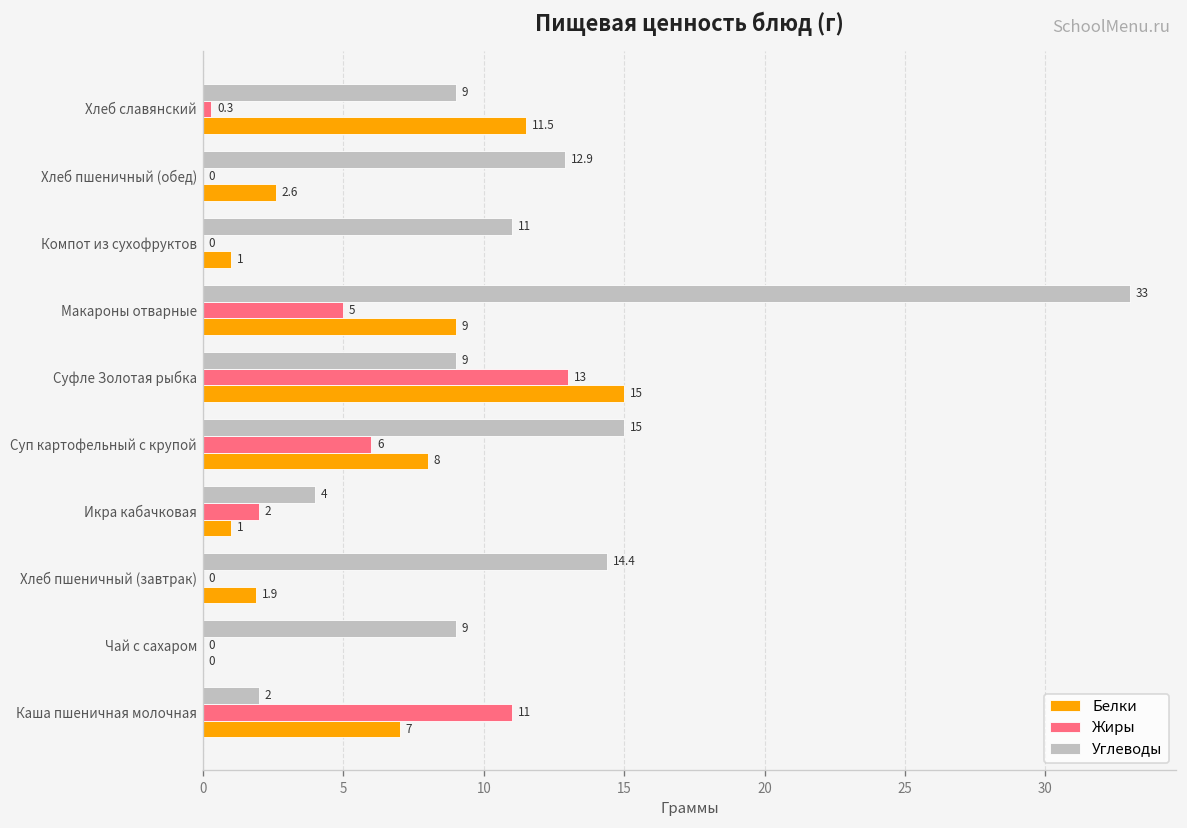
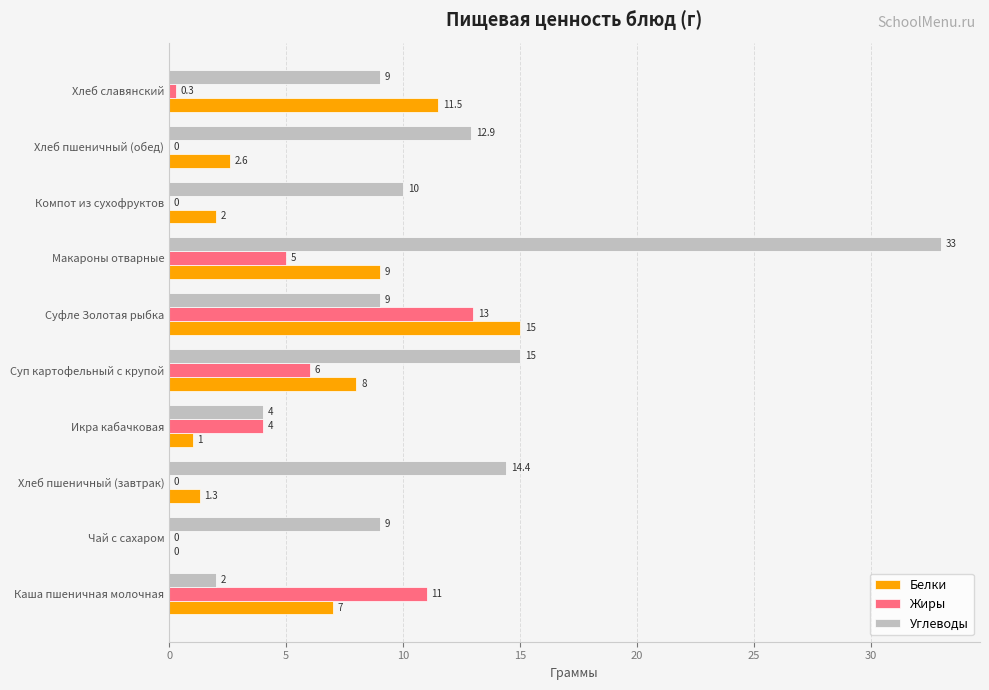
Углеводы, Компот из сухофруктов: 11 -> 10
Белки, Компот из сухофруктов: 1 -> 2
Жиры, Икра кабачковая: 2 -> 4
Белки, Хлеб пшеничный (завтрак): 1.9 -> 1.3
